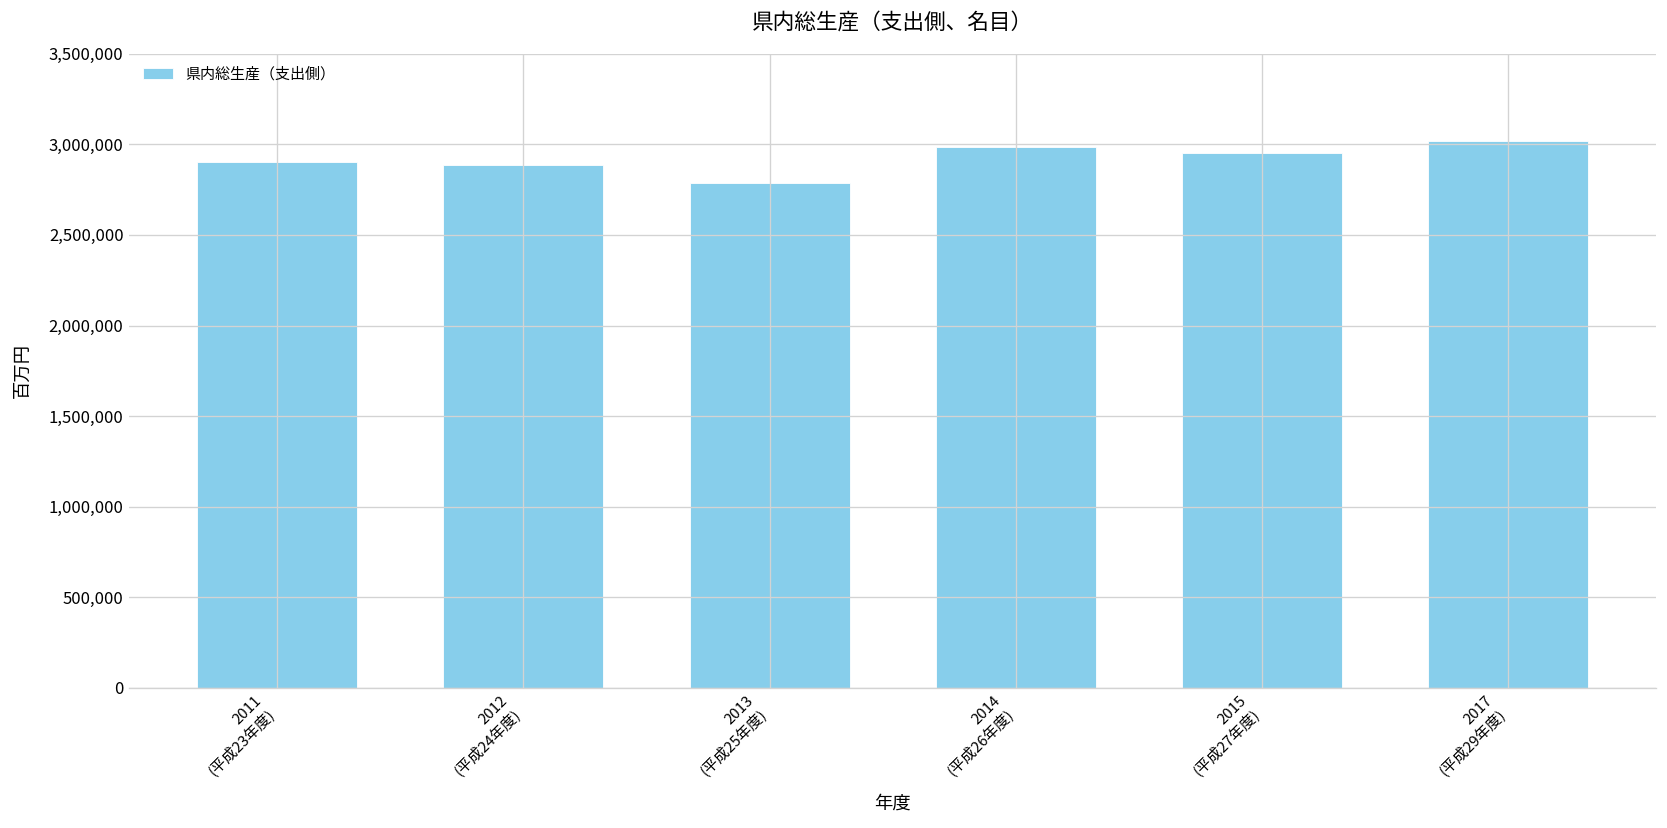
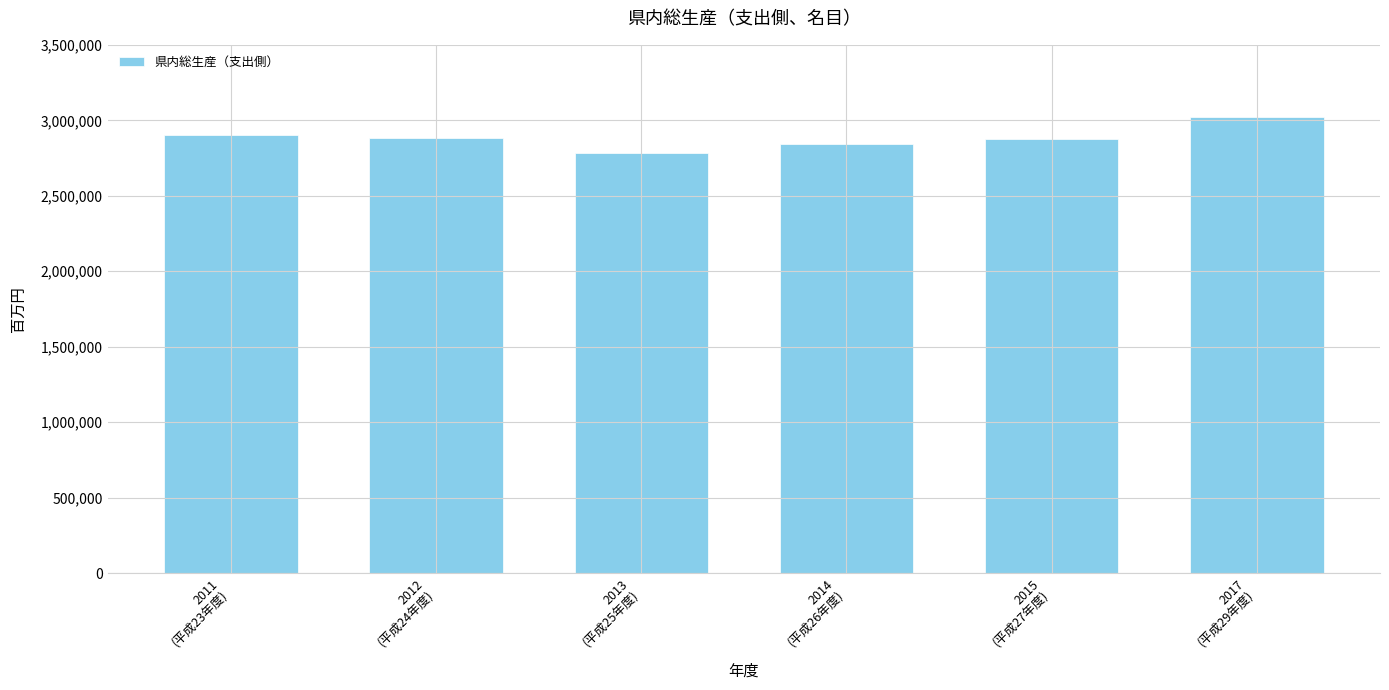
2014 (平成26年度): 2,990,000 -> 2,840,000
2015 (平成27年度): 2,950,000 -> 2,880,000
